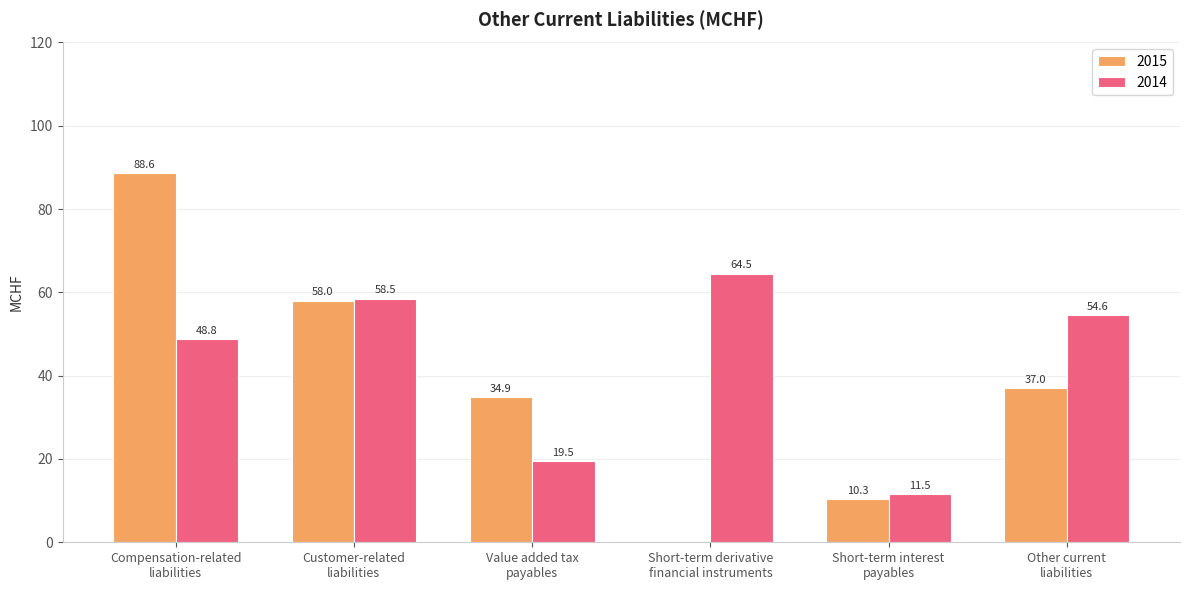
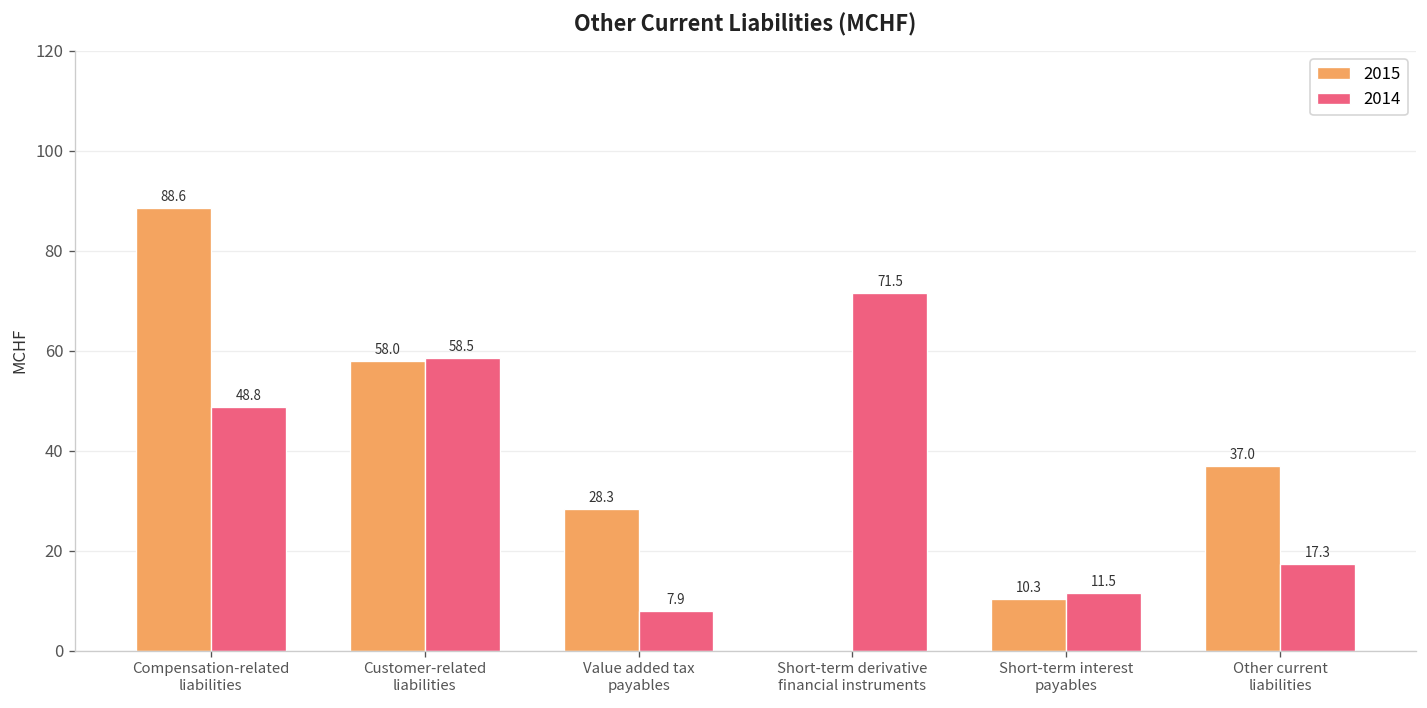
2015, Value added tax payables: 34.9 -> 28.3
2014, Value added tax payables: 19.5 -> 7.9
2014, Short-term derivative financial instruments: 64.5 -> 71.5
2014, Other current liabilities: 54.6 -> 17.3
